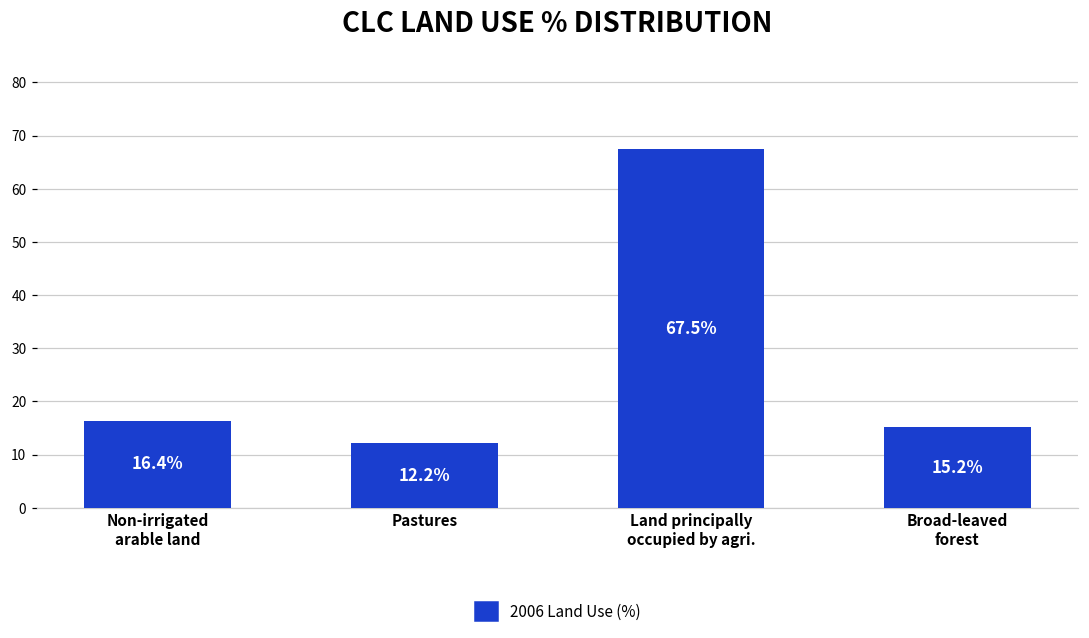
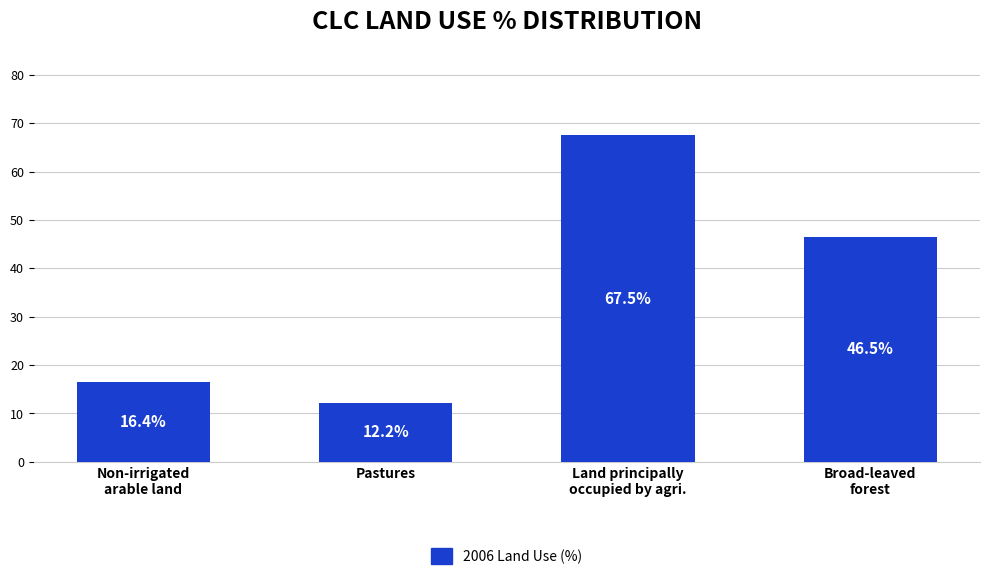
Broad-leaved forest: 15.2% -> 46.5%
